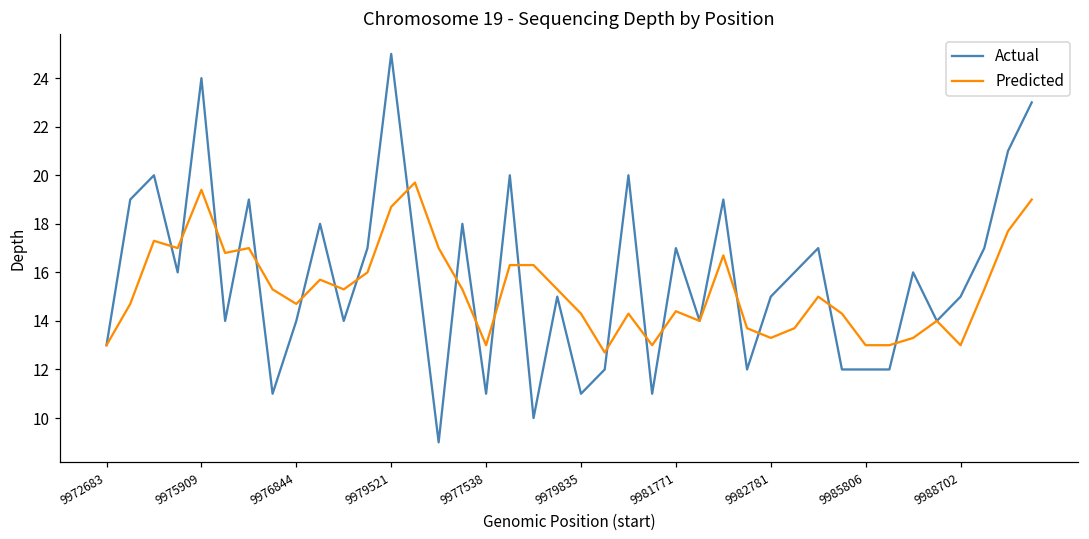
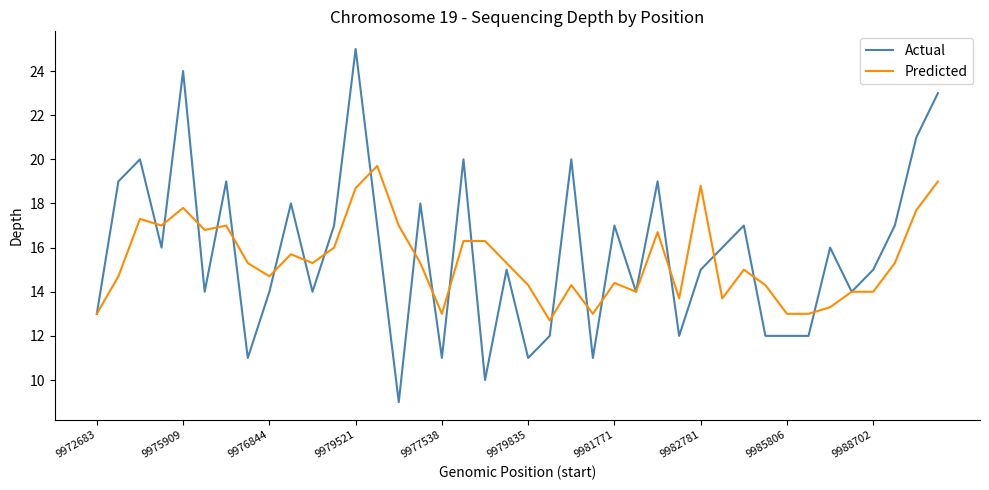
Predicted, 9975909: 19.4 -> 17.8
Predicted, 9982781: 13.3 -> 18.8
Predicted, 9988702: 13 -> 14
